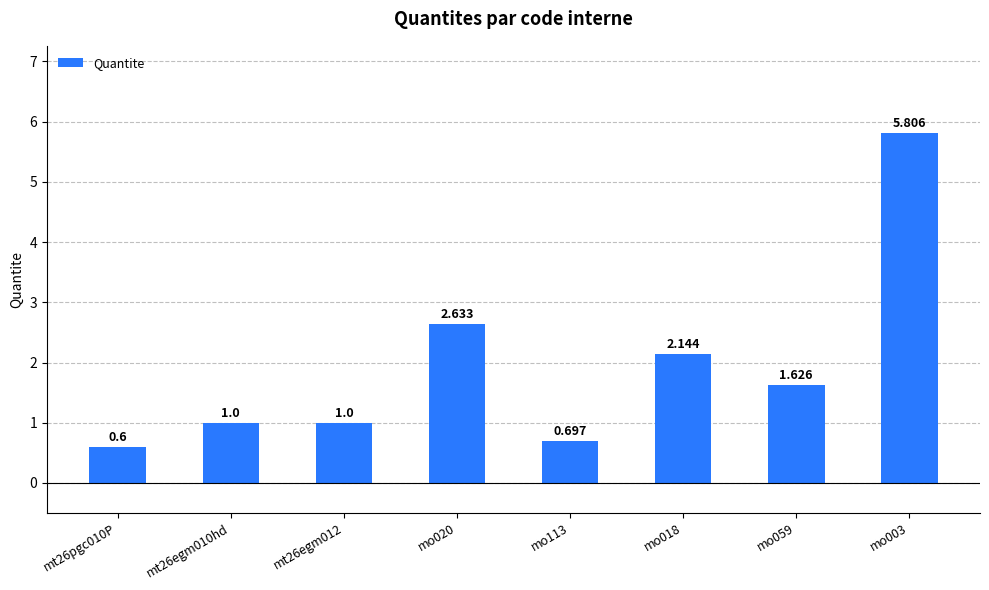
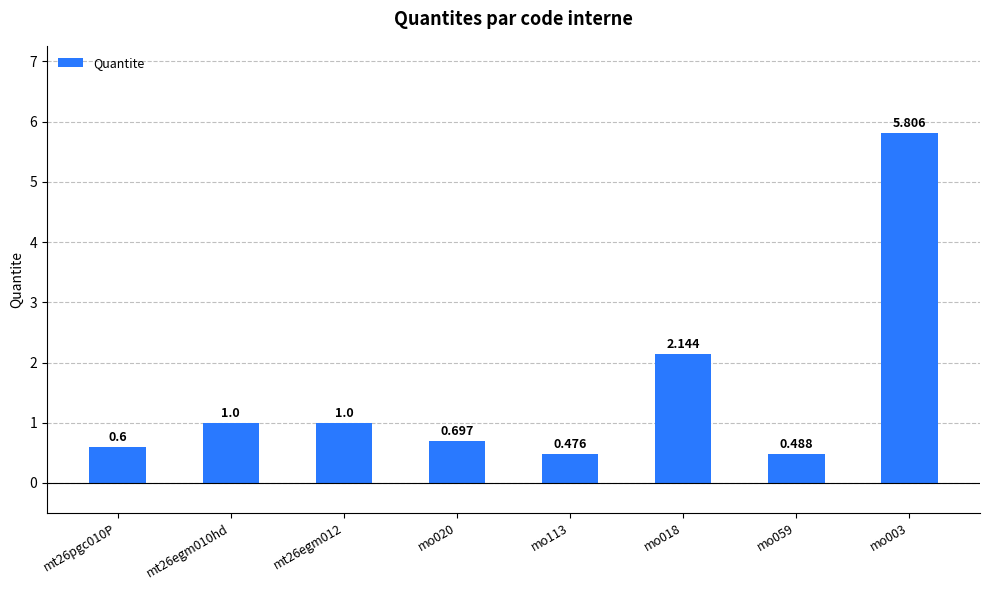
mo020: 2.633 -> 0.697
mo113: 0.697 -> 0.476
mo059: 1.626 -> 0.488
